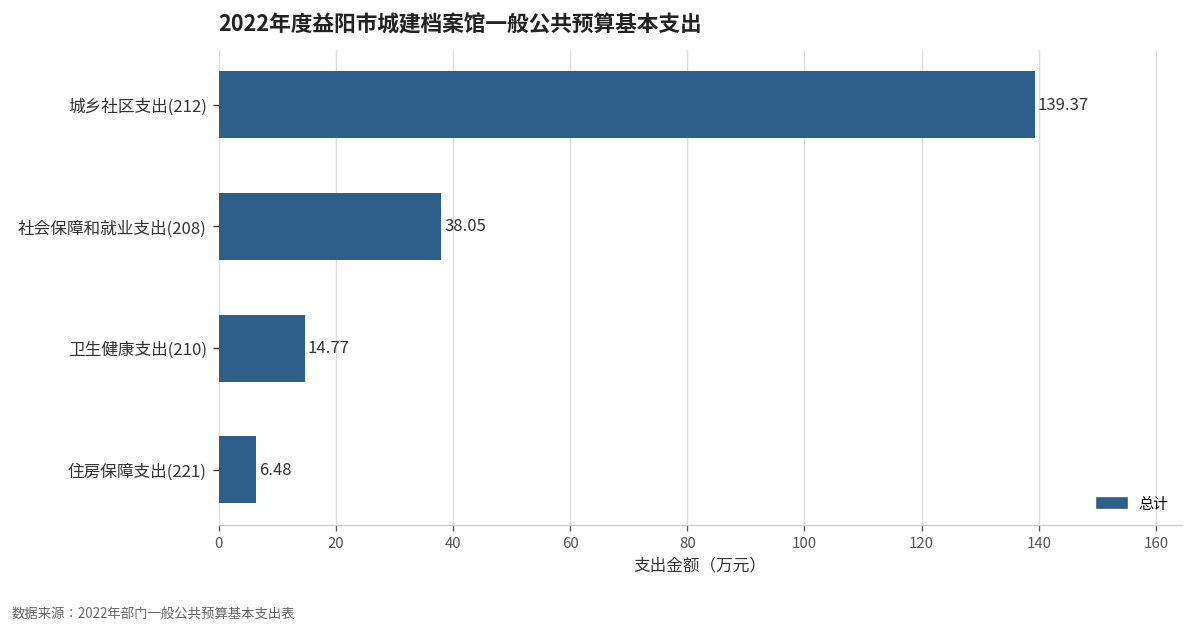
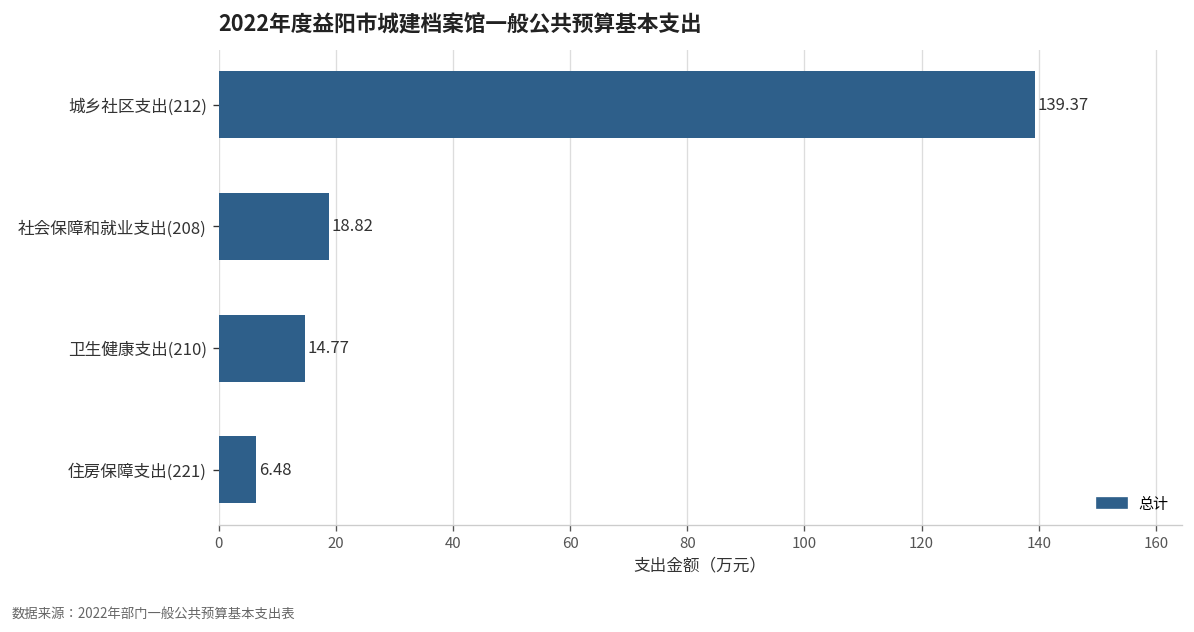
社会保障和就业支出(208): 38.05 -> 18.82
